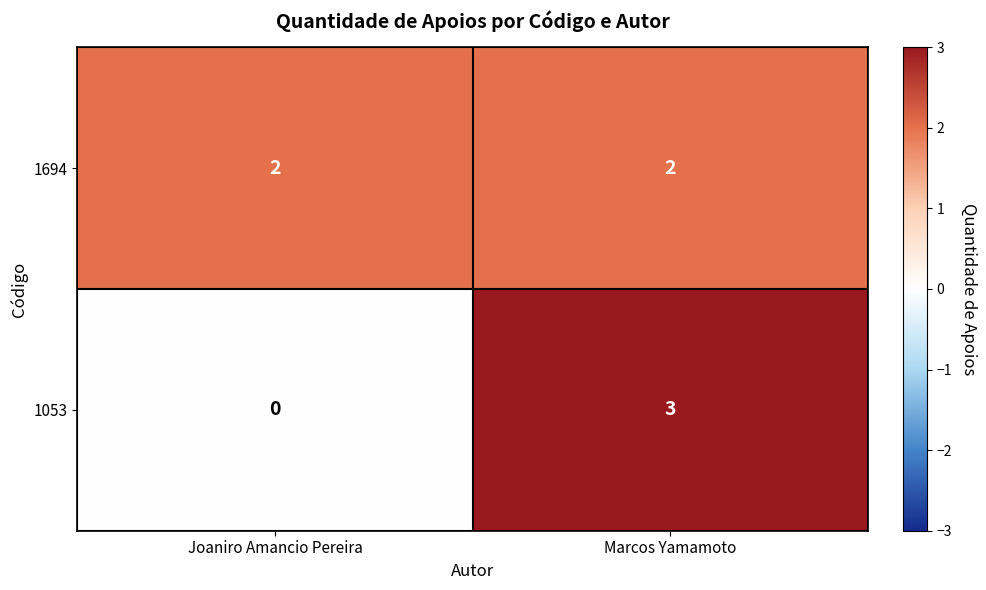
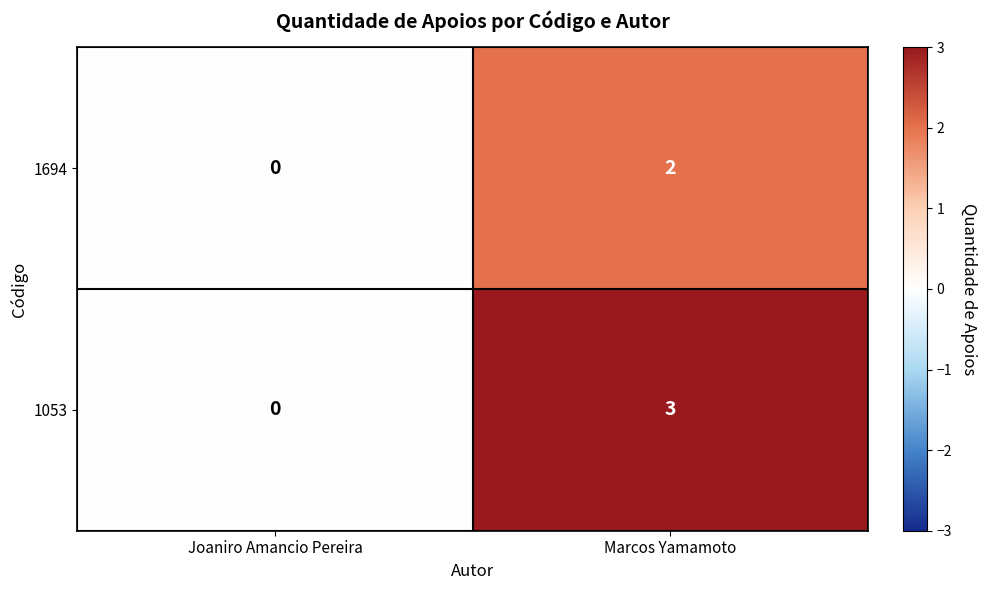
1694, Joaniro Amancio Pereira: 2 -> 0
